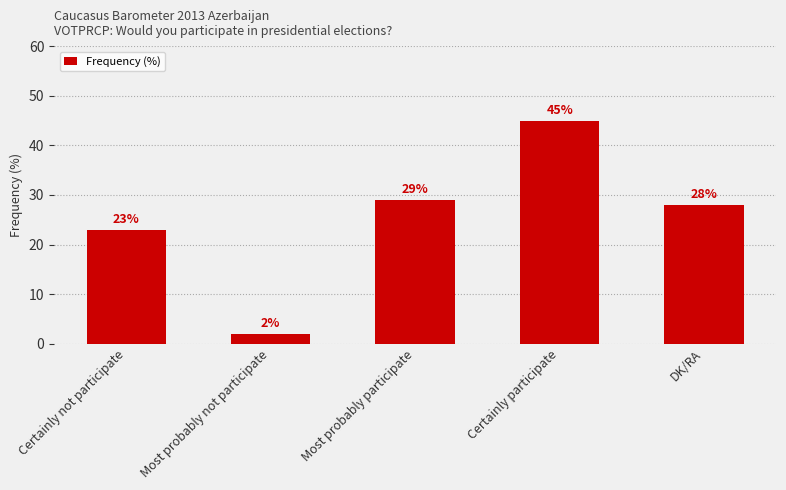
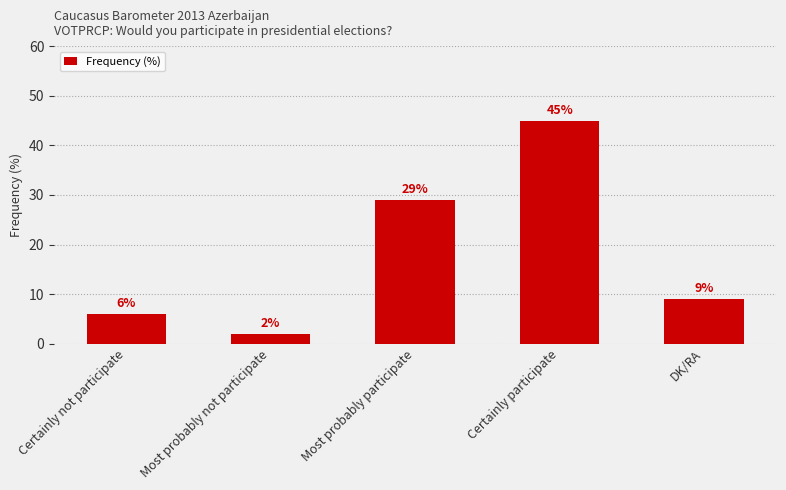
Certainly not participate: 23% -> 6%
DK/RA: 28% -> 9%
